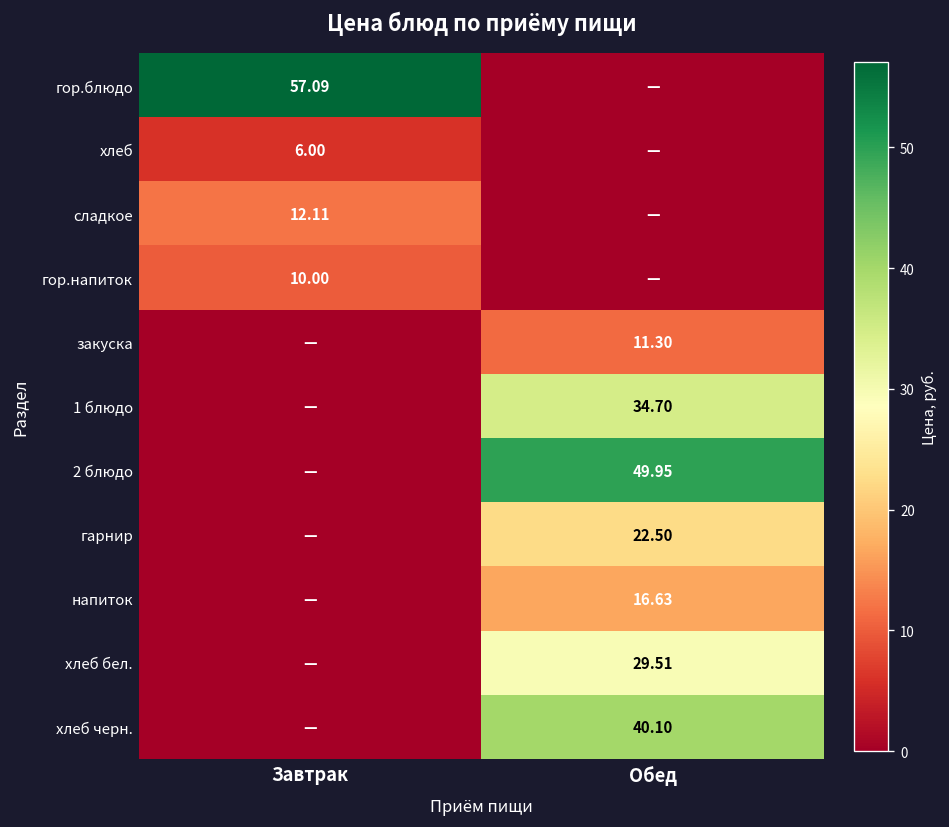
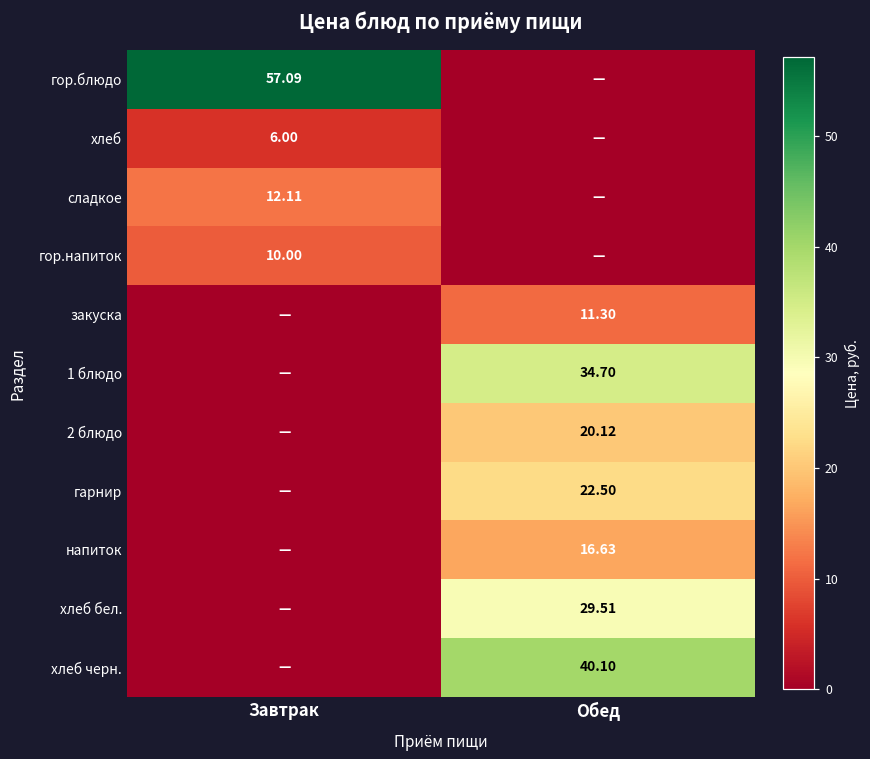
2 блюдо, Обед: 49.95 -> 20.12
